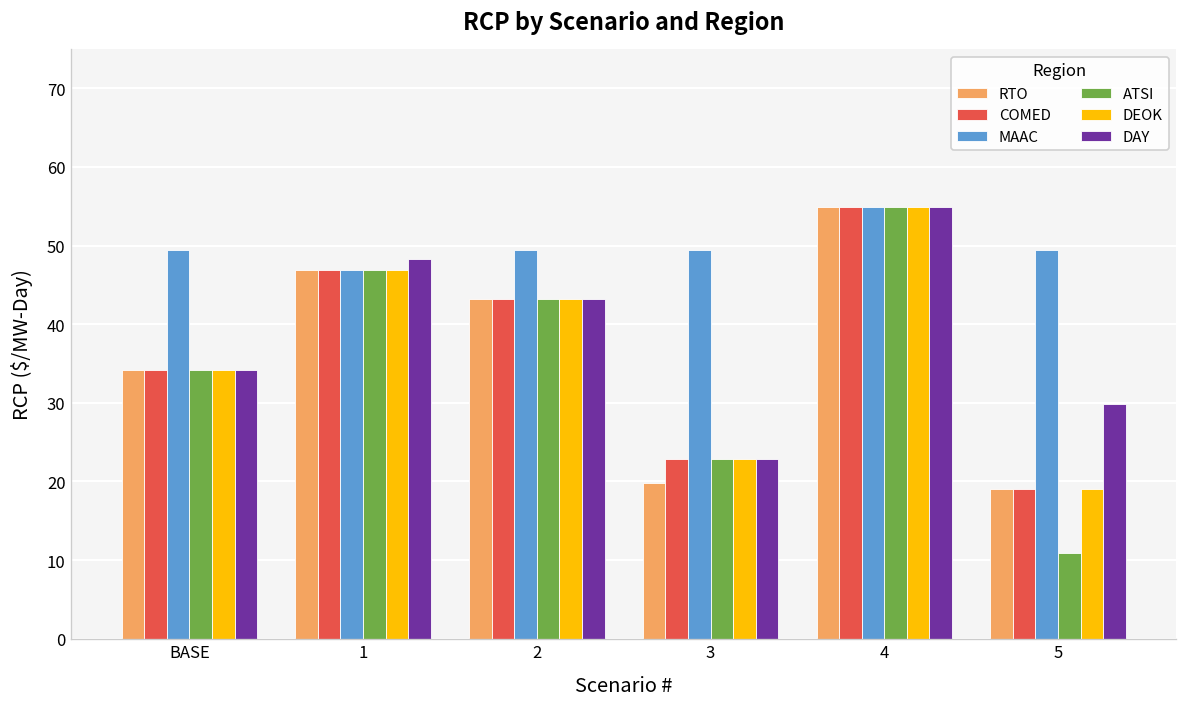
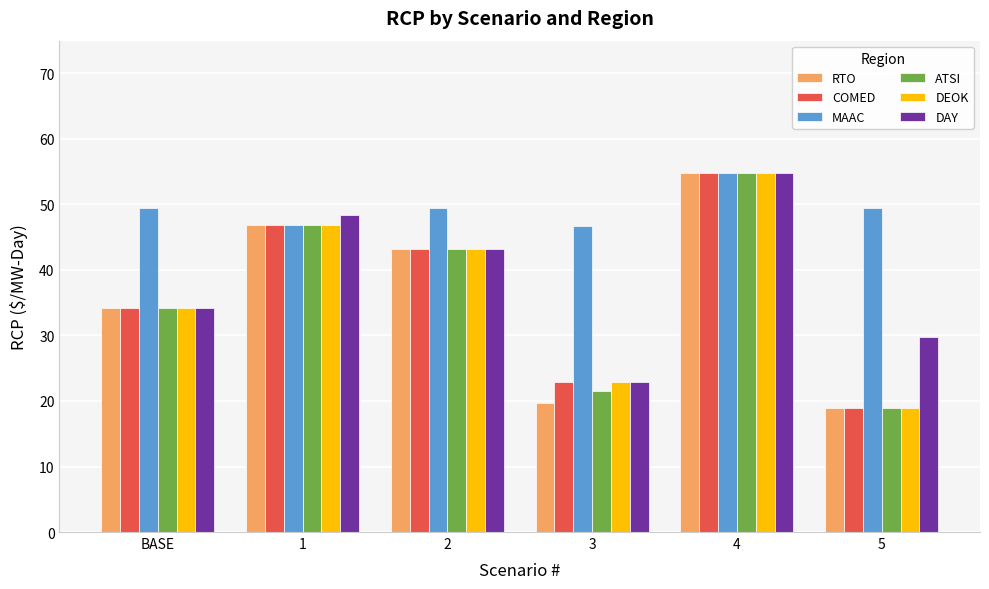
MAAC, 3: 49 -> 47
ATSI, 3: 23 -> 22
ATSI, 5: 11 -> 19
